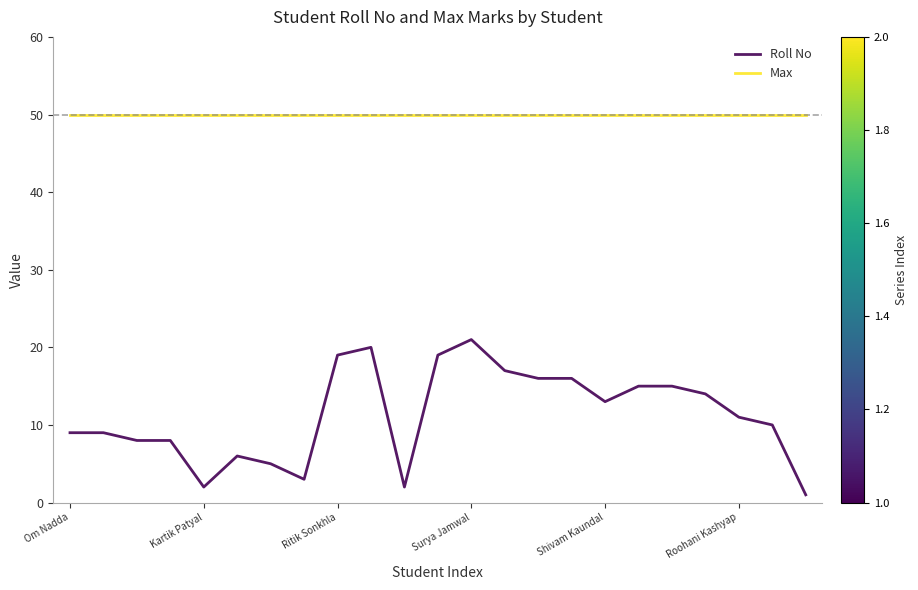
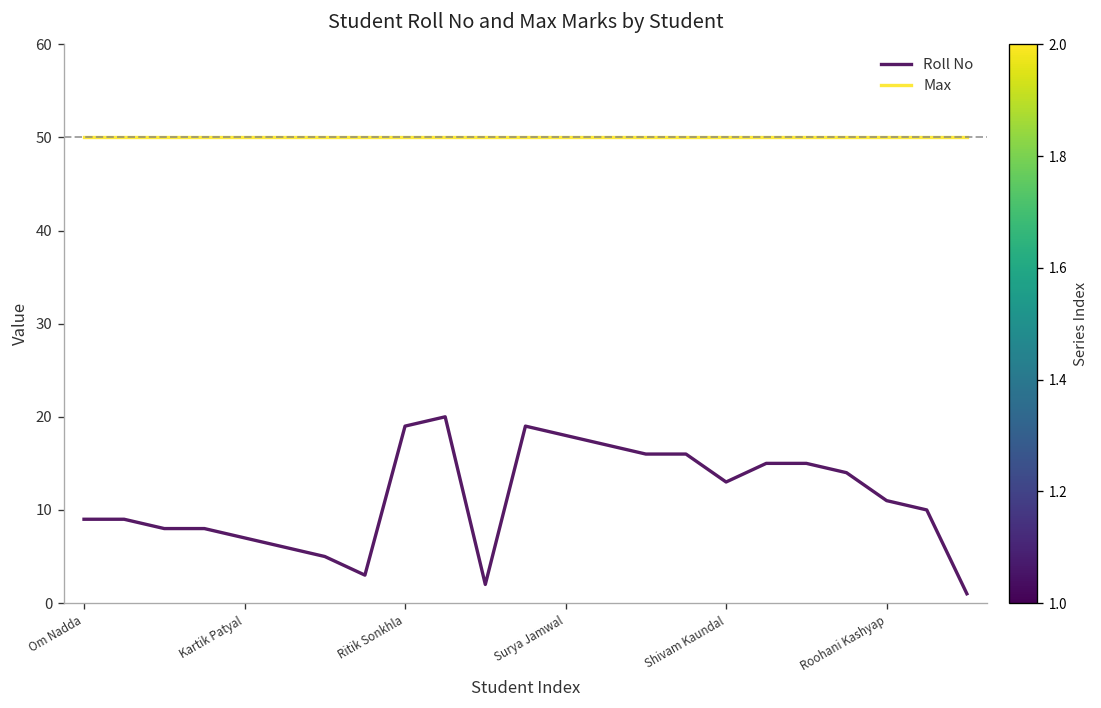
Roll No, Kartik Patyal: 2 -> 7
Roll No, Surya Jamwal: 21 -> 18
